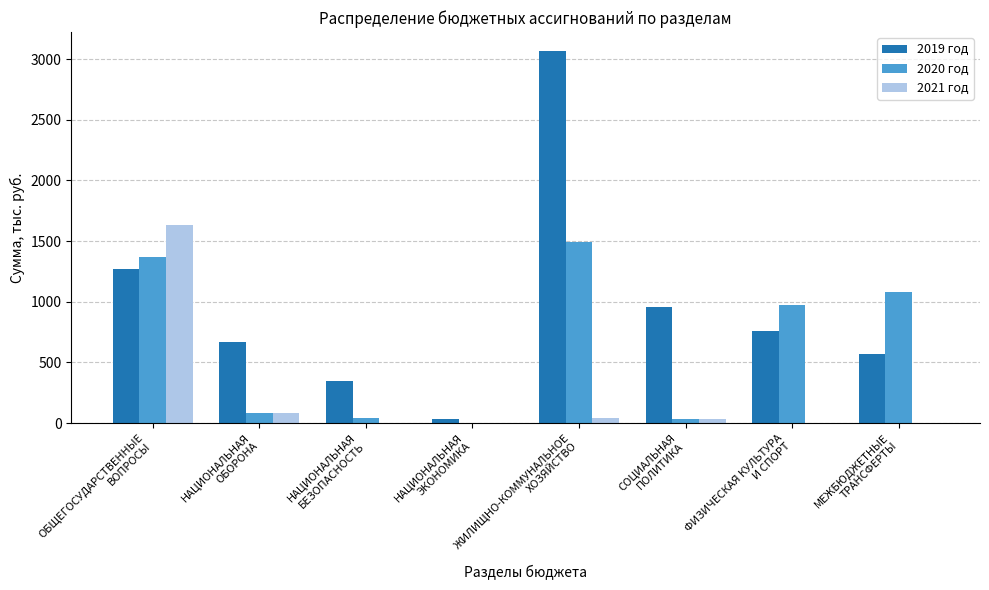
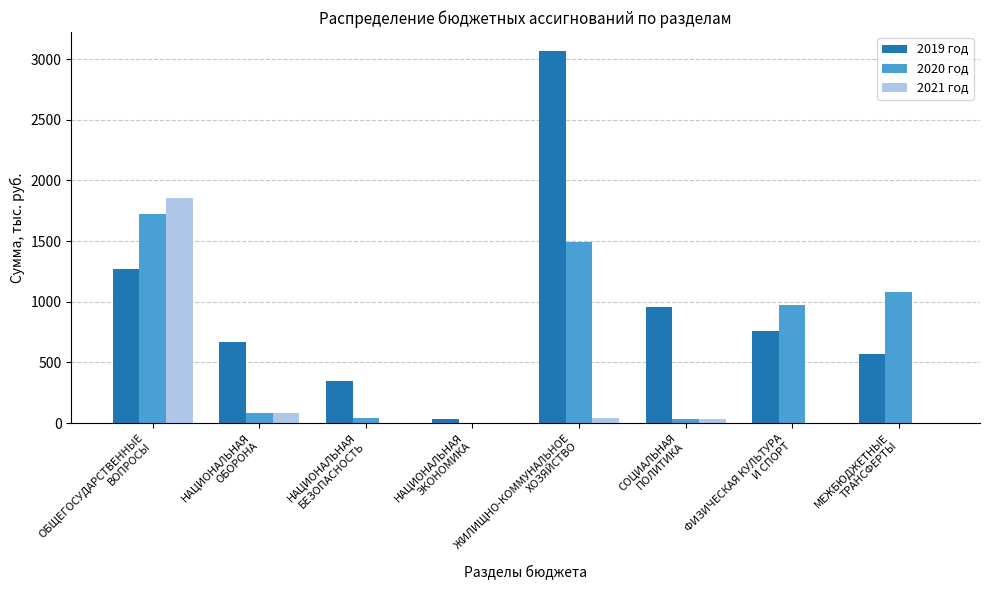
2020 год, ОБЩЕГОСУДАРСТВЕННЫЕ ВОПРОСЫ: 1370 -> 1720
2021 год, ОБЩЕГОСУДАРСТВЕННЫЕ ВОПРОСЫ: 1630 -> 1860
